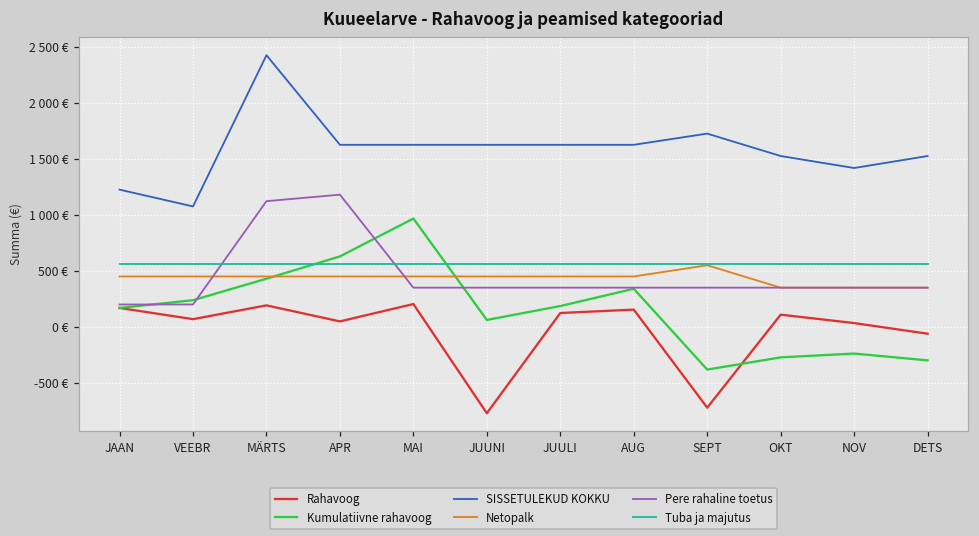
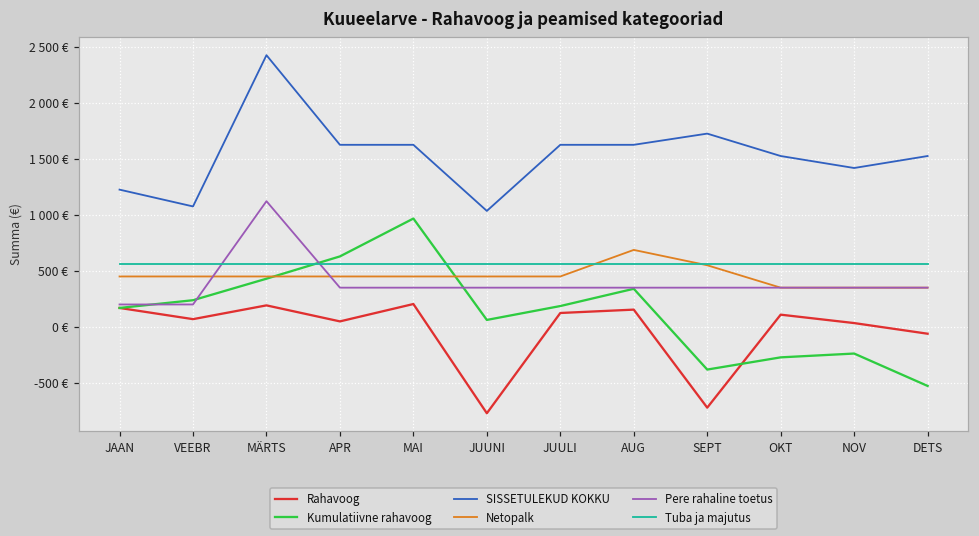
Pere rahaline toetus, APR: 1180 € -> 350 €
SISSETULEKUD KOKKU, JUUNI: 1630 € -> 1040 €
Netopalk, AUG: 450 € -> 690 €
Kumulatiivne rahavoog, DETS: -300 € -> -530 €
